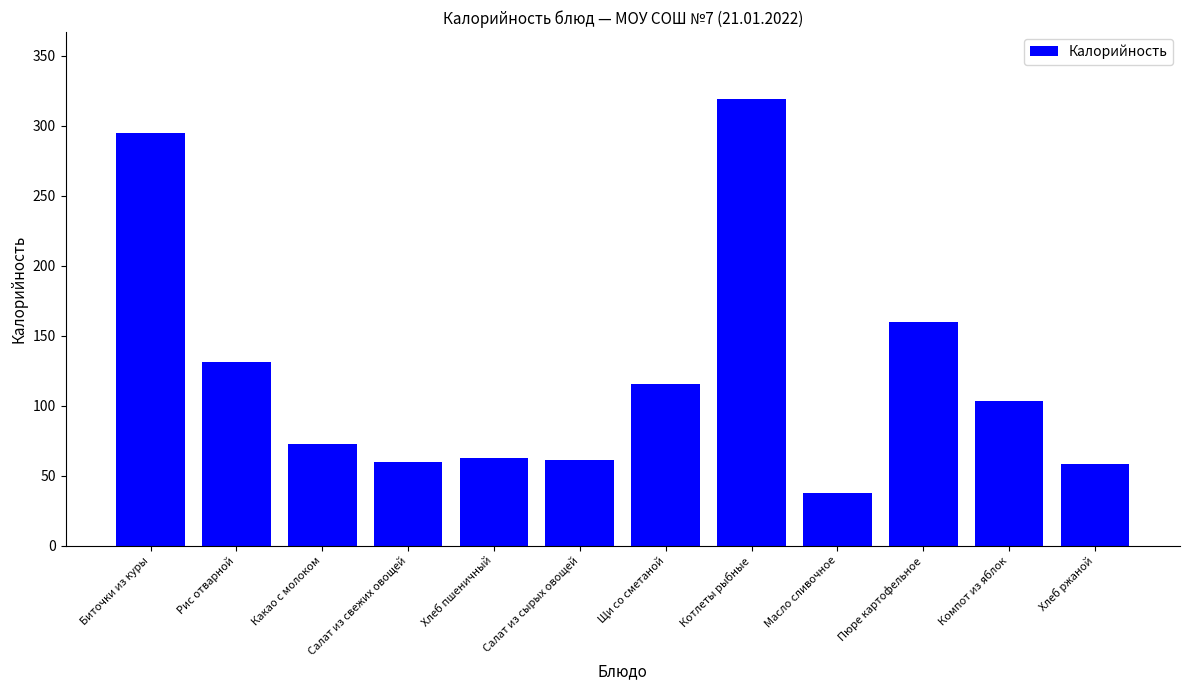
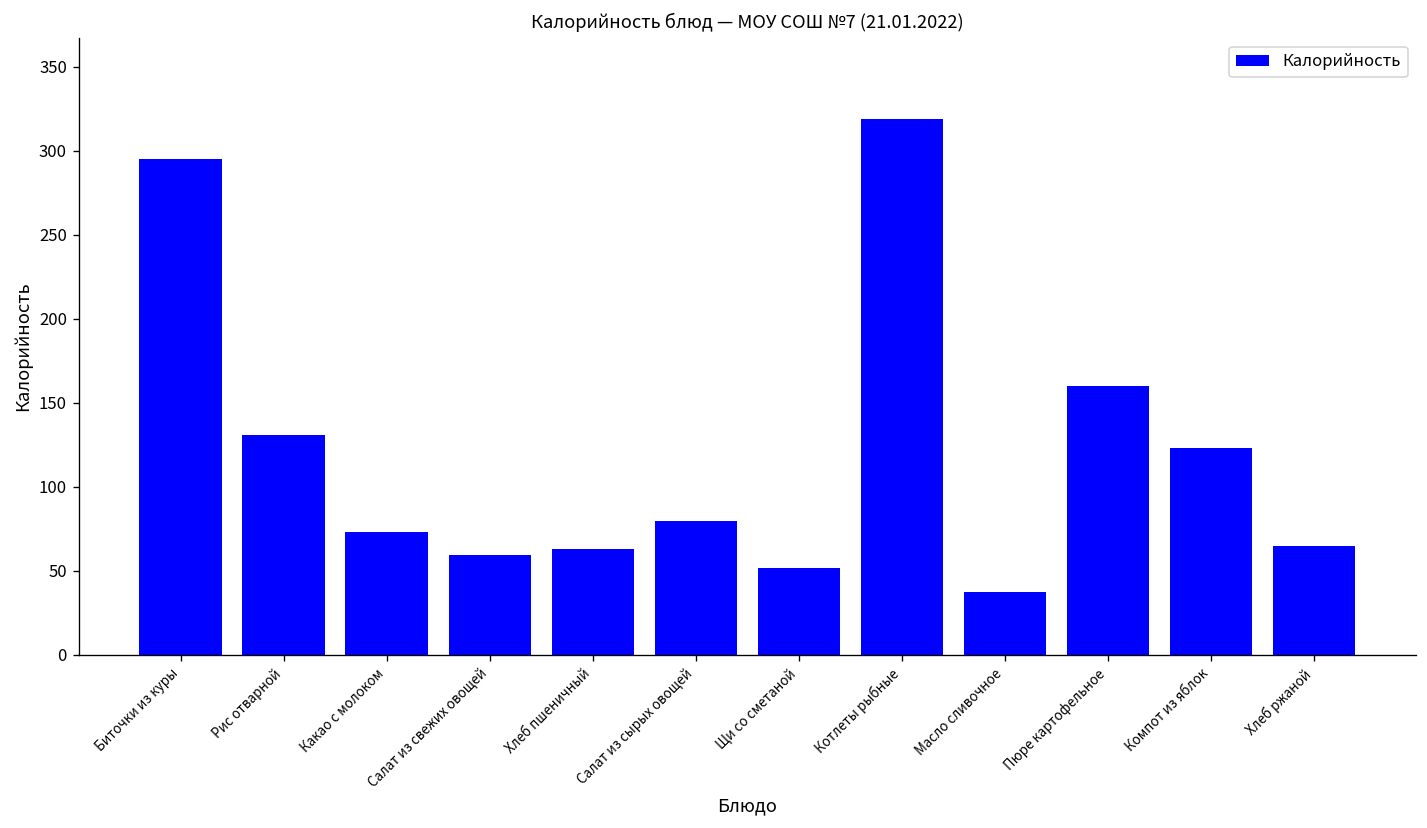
Салат из сырых овощей: 61 -> 80
Щи со сметаной: 116 -> 52
Компот из яблок: 103 -> 123
Хлеб ржаной: 59 -> 65
